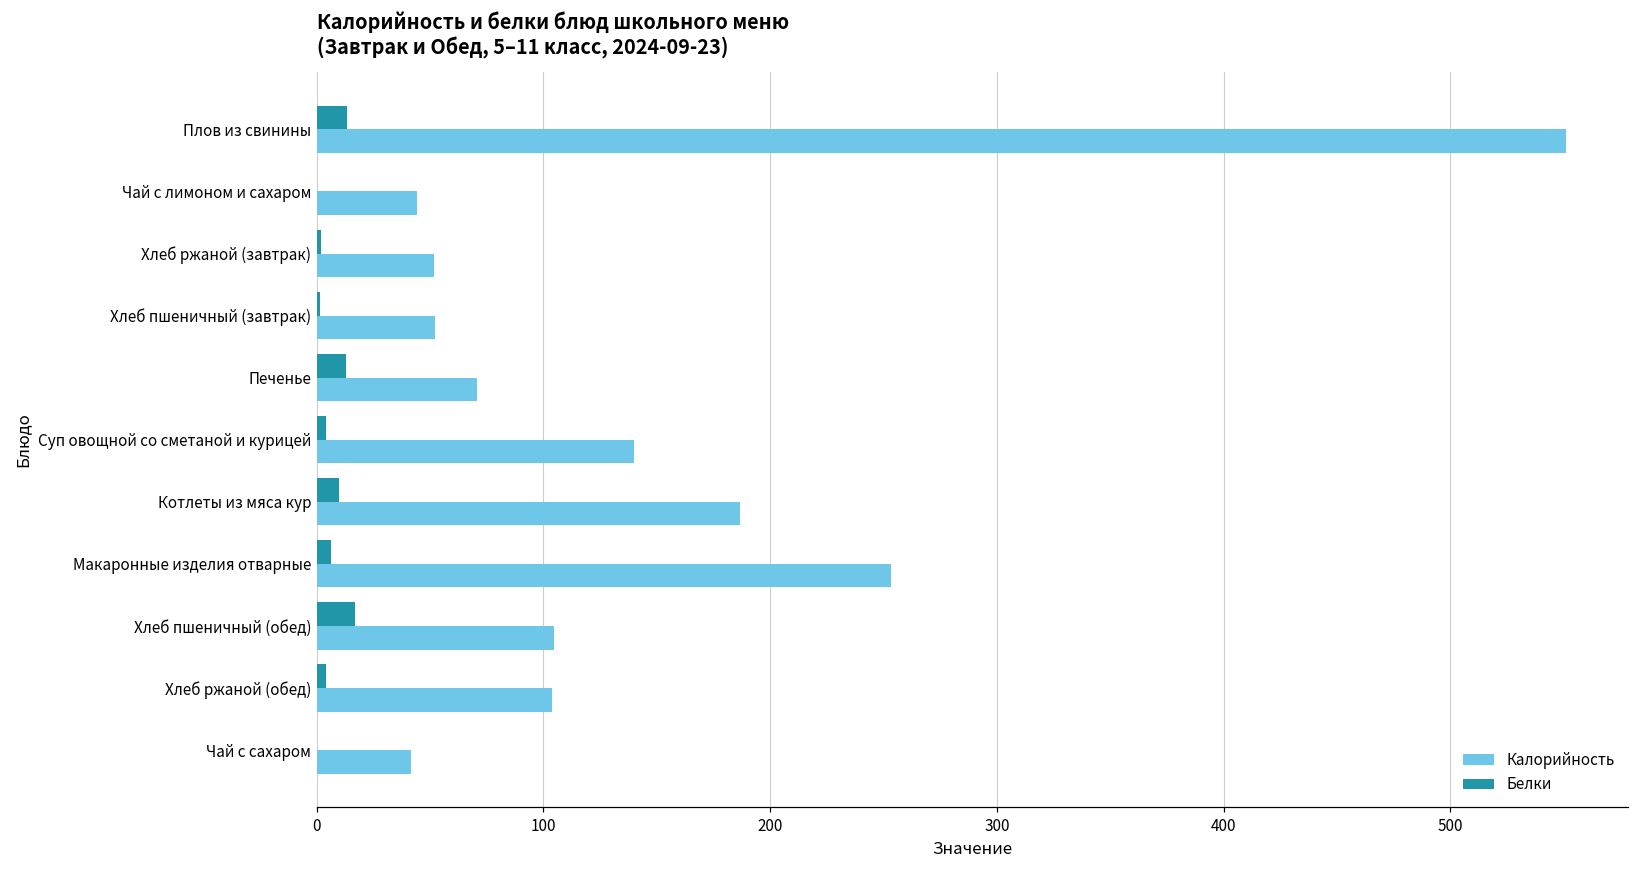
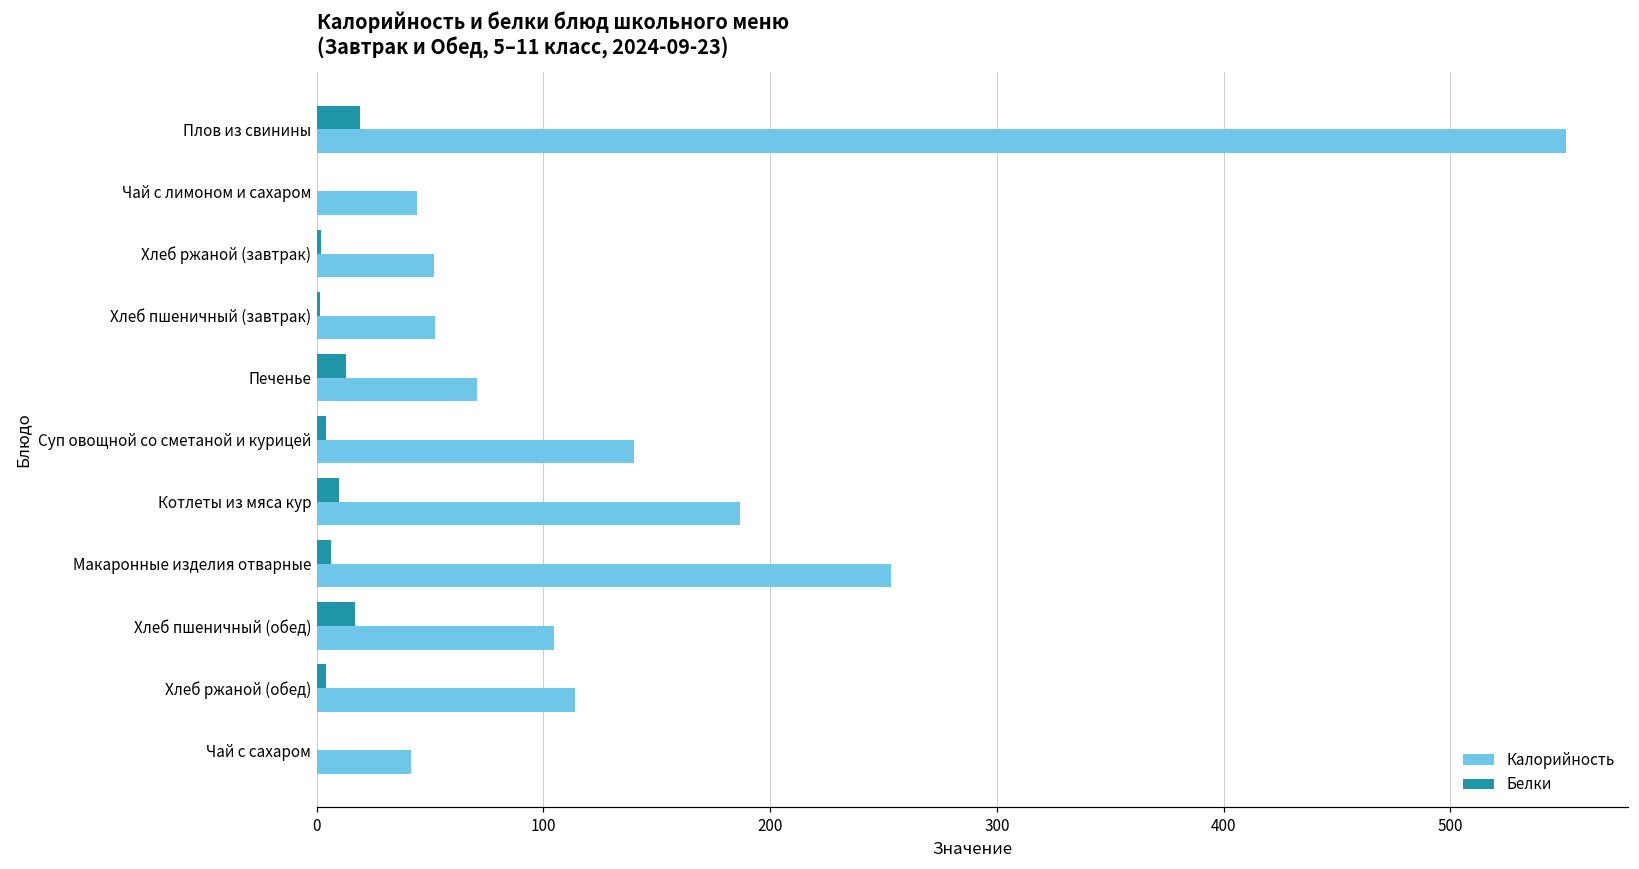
Белки, Плов из свинины: 13 -> 19
Калорийность, Хлеб ржаной (обед): 104 -> 114
